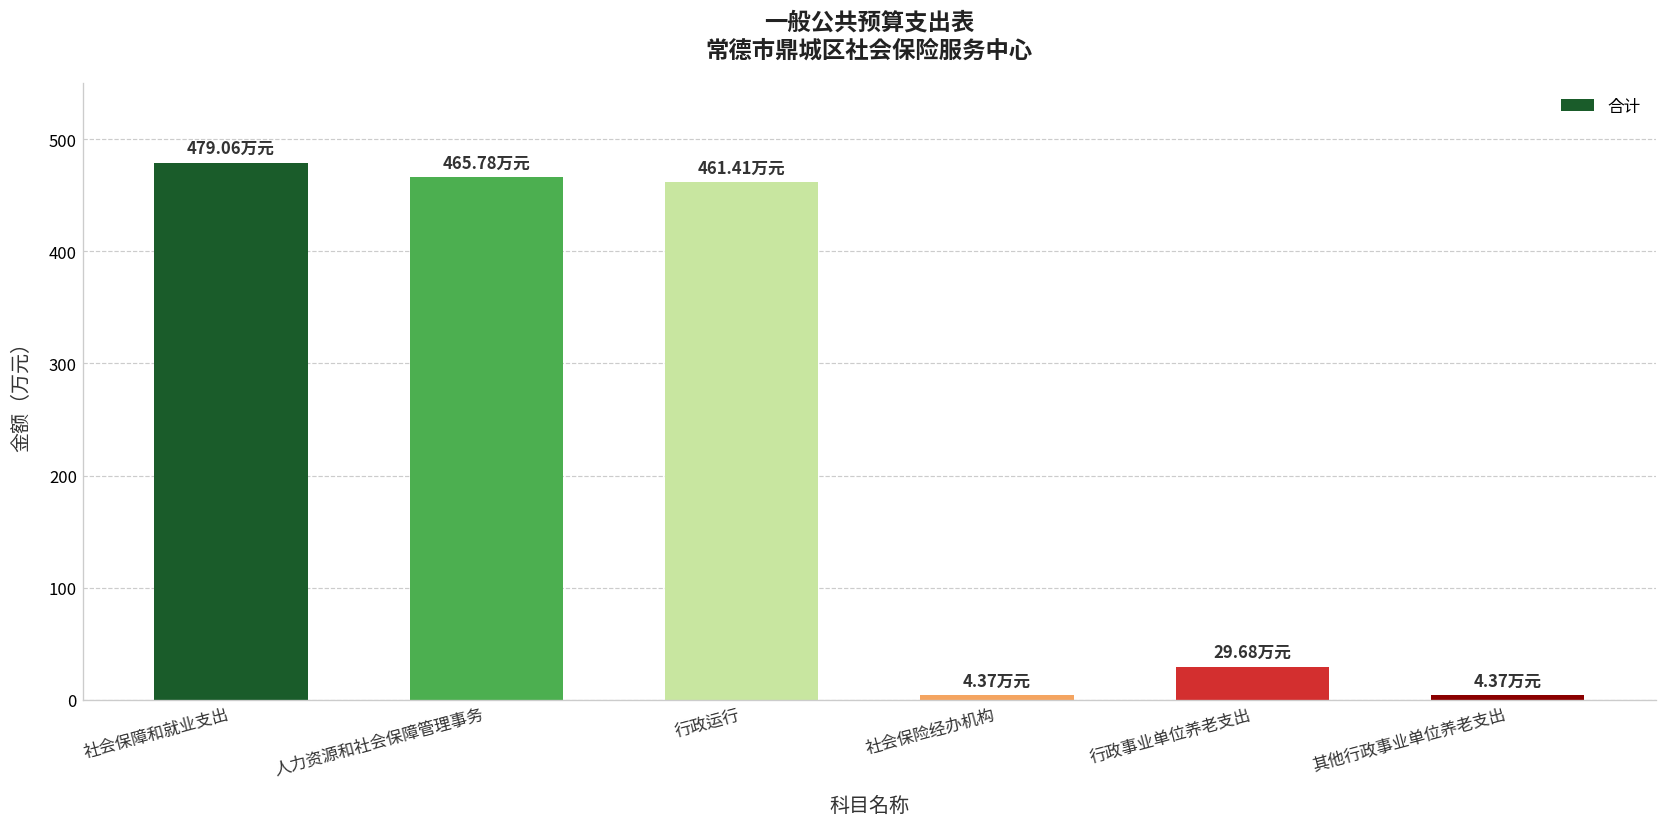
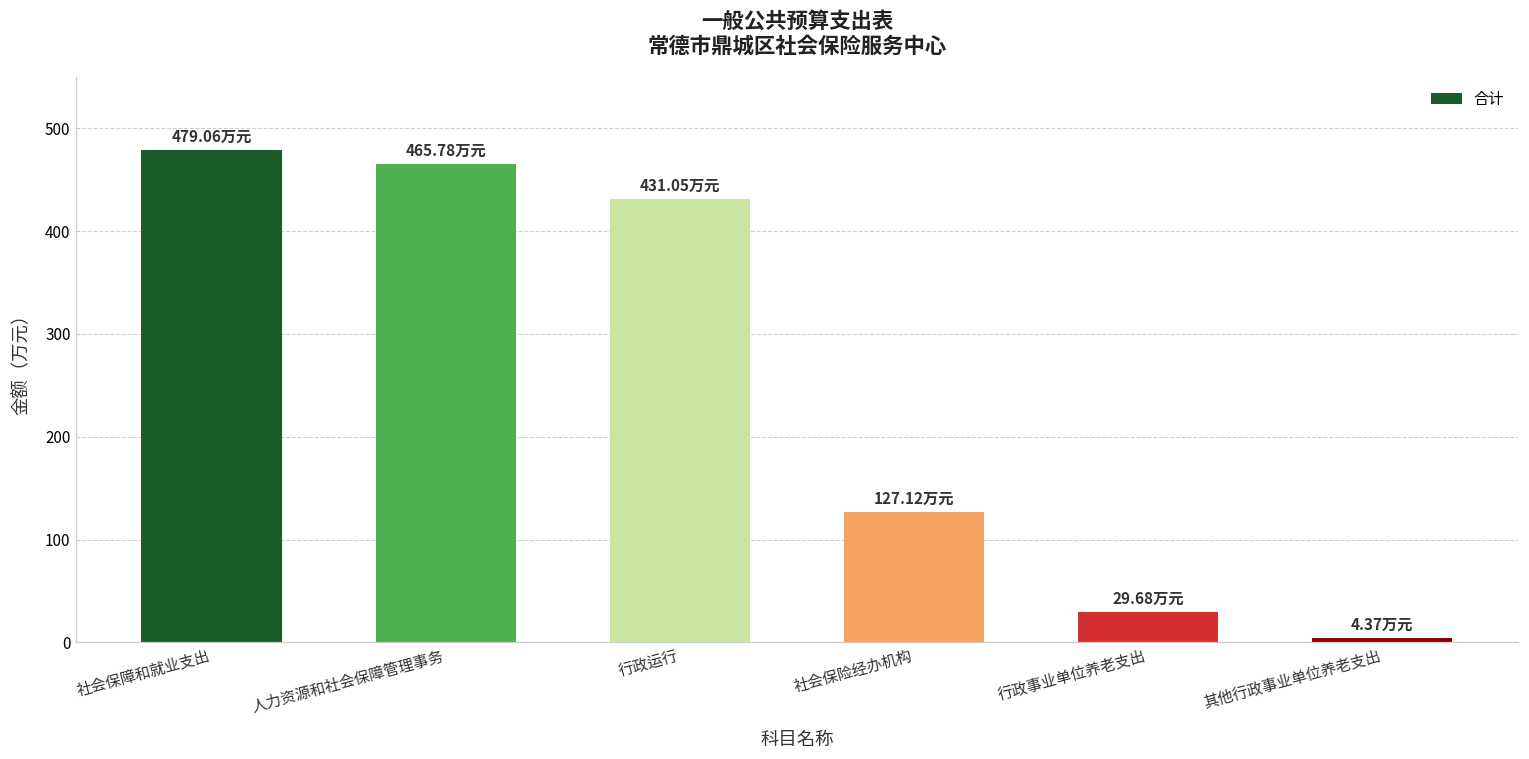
行政运行: 461.41 -> 431.05
社会保险经办机构: 4.37 -> 127.12
